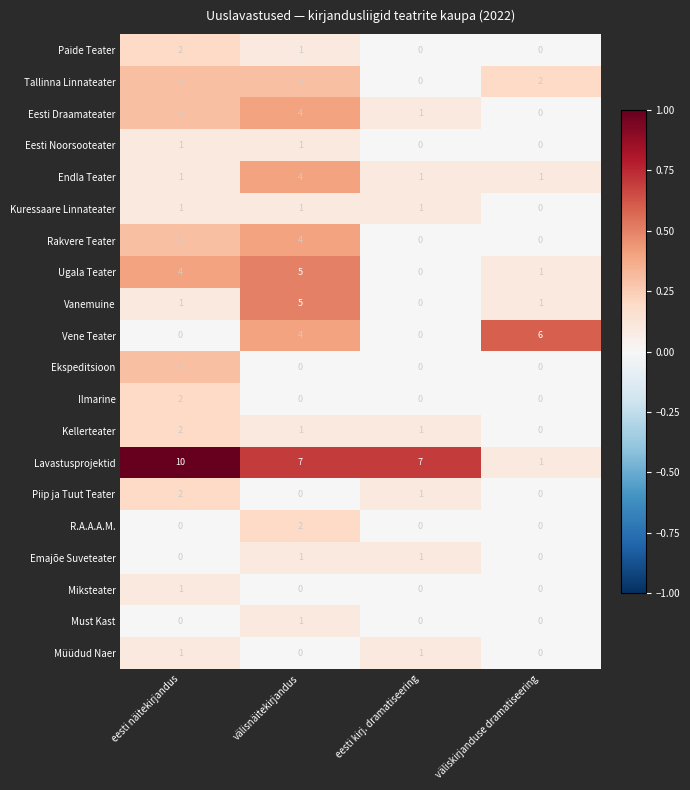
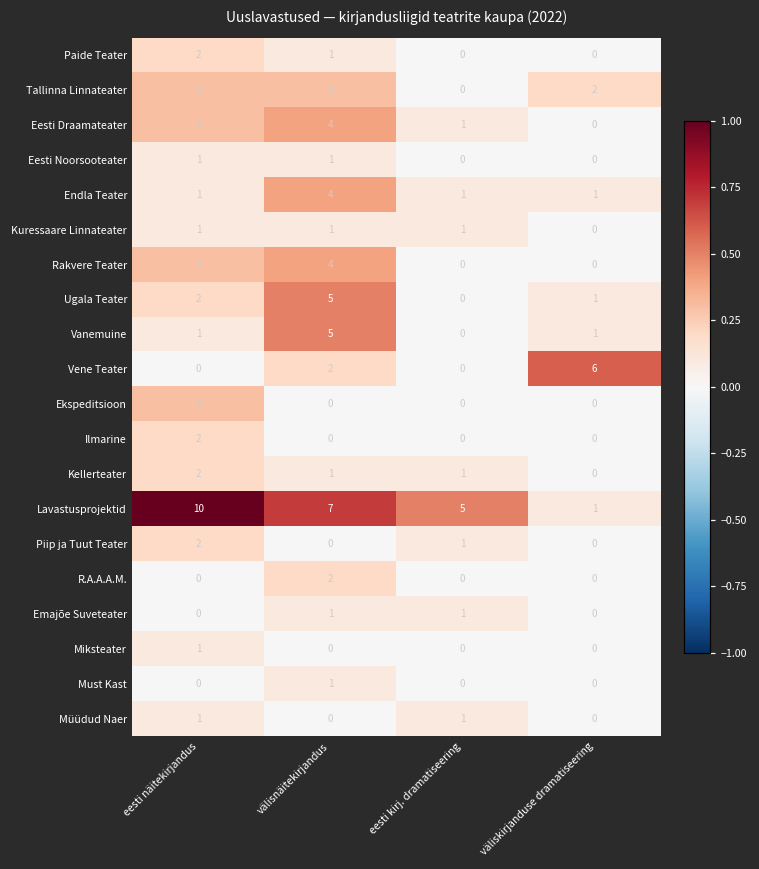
Ugala Teater, eesti näitekirjandus: 4 -> 2
Vene Teater, välisnäitekirjandus: 4 -> 2
Lavastusprojektid, eesti kirj. dramatiseering: 7 -> 5
